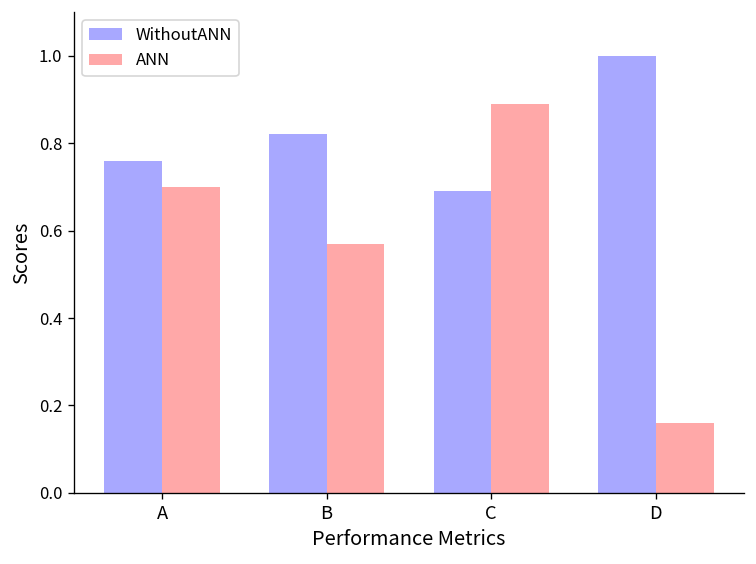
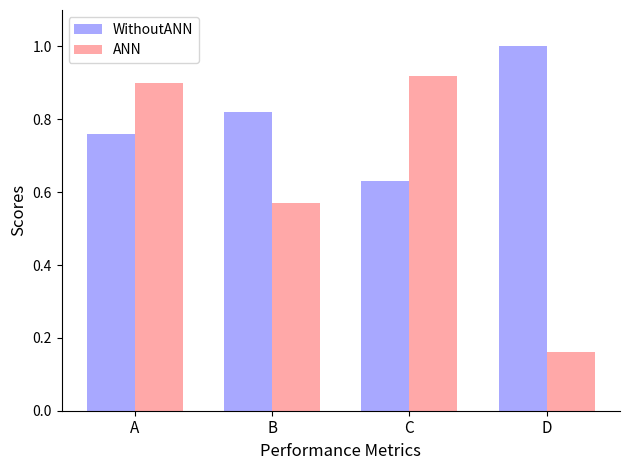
ANN, A: 0.7 -> 0.9
WithoutANN, C: 0.69 -> 0.63
ANN, C: 0.89 -> 0.92
